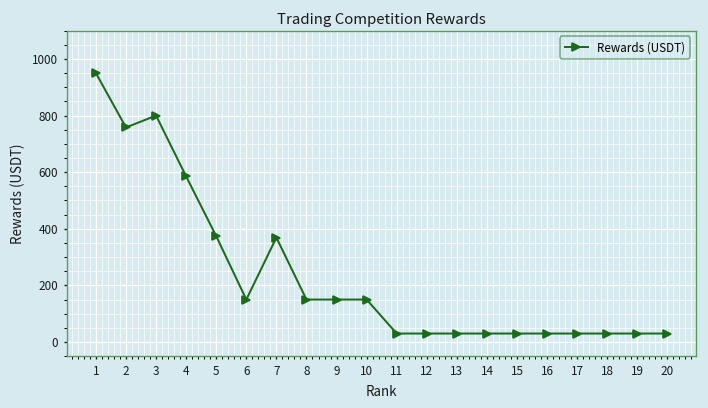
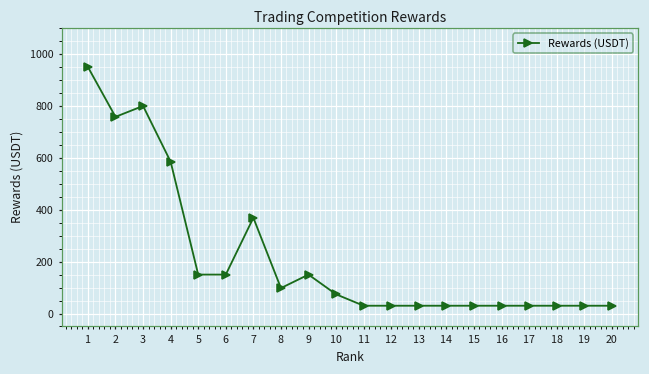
5: 370 -> 150
8: 150 -> 100
10: 150 -> 70
